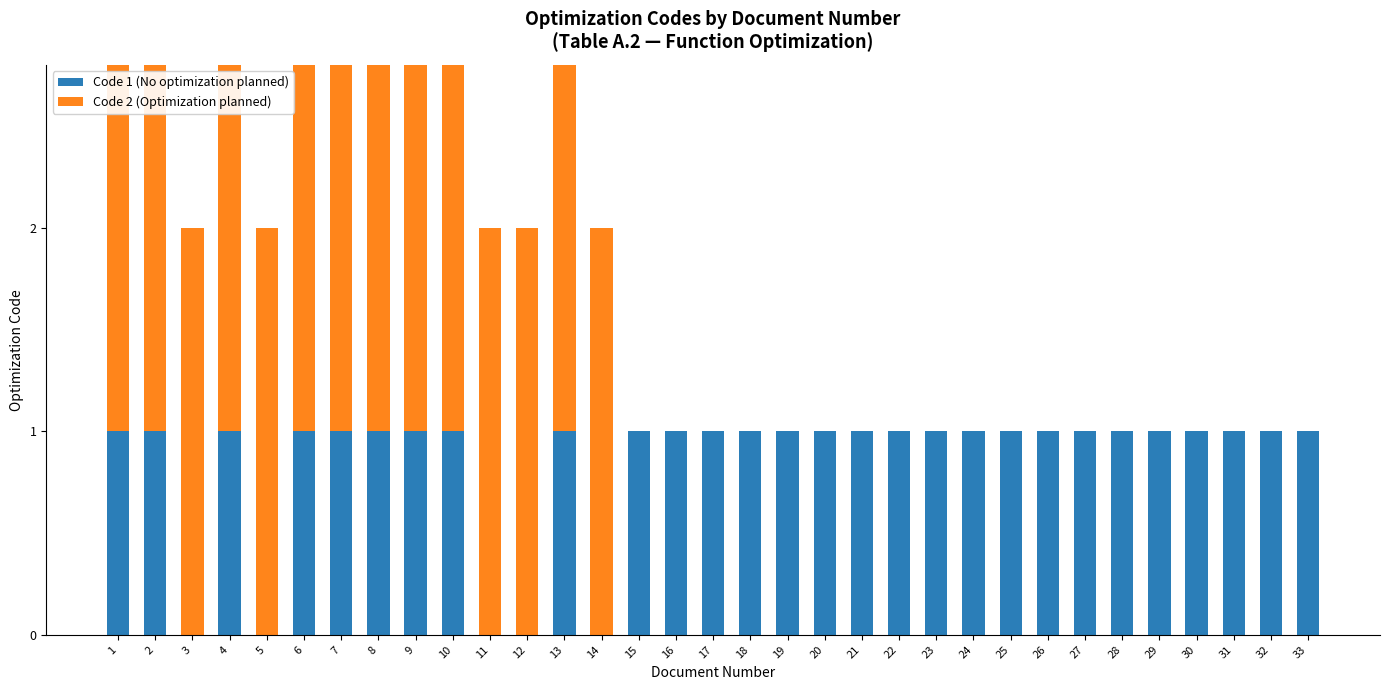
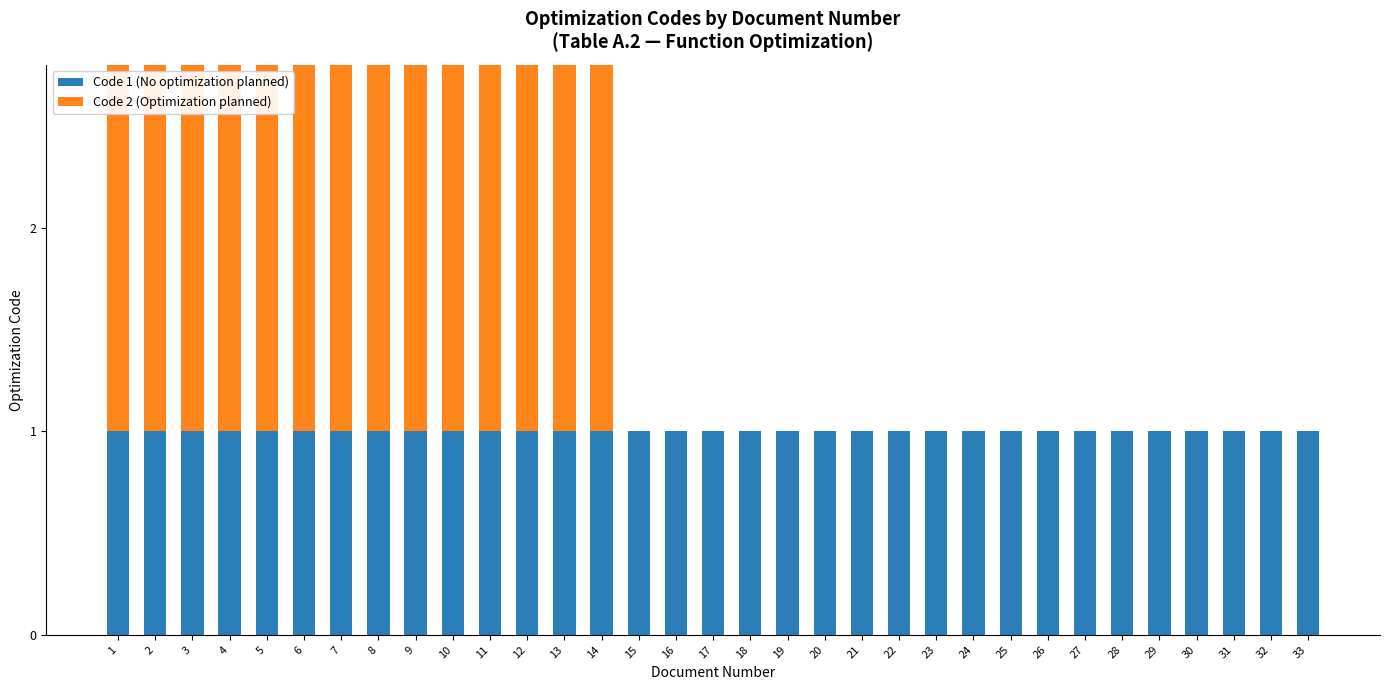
Code 1 (No optimization planned), 3: 0 -> 1
Code 1 (No optimization planned), 5: 0 -> 1
Code 1 (No optimization planned), 11: 0 -> 1
Code 1 (No optimization planned), 12: 0 -> 1
Code 1 (No optimization planned), 14: 0 -> 1
